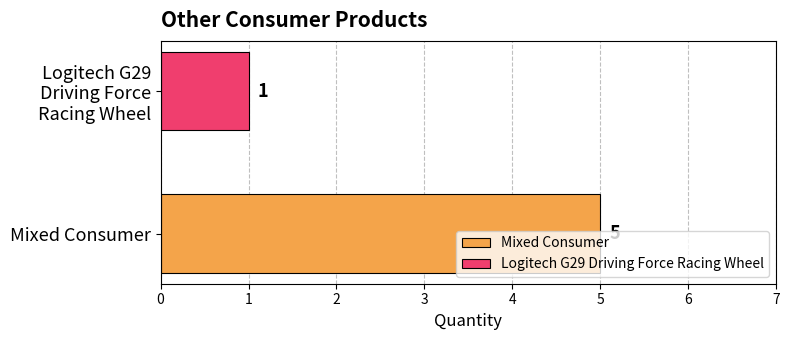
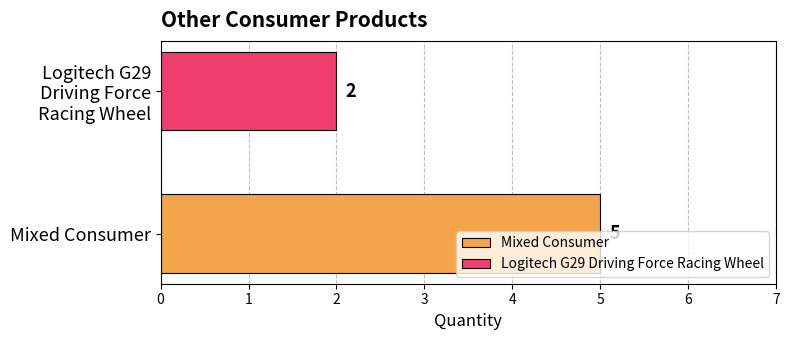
Logitech G29 Driving Force Racing Wheel: 1 -> 2
